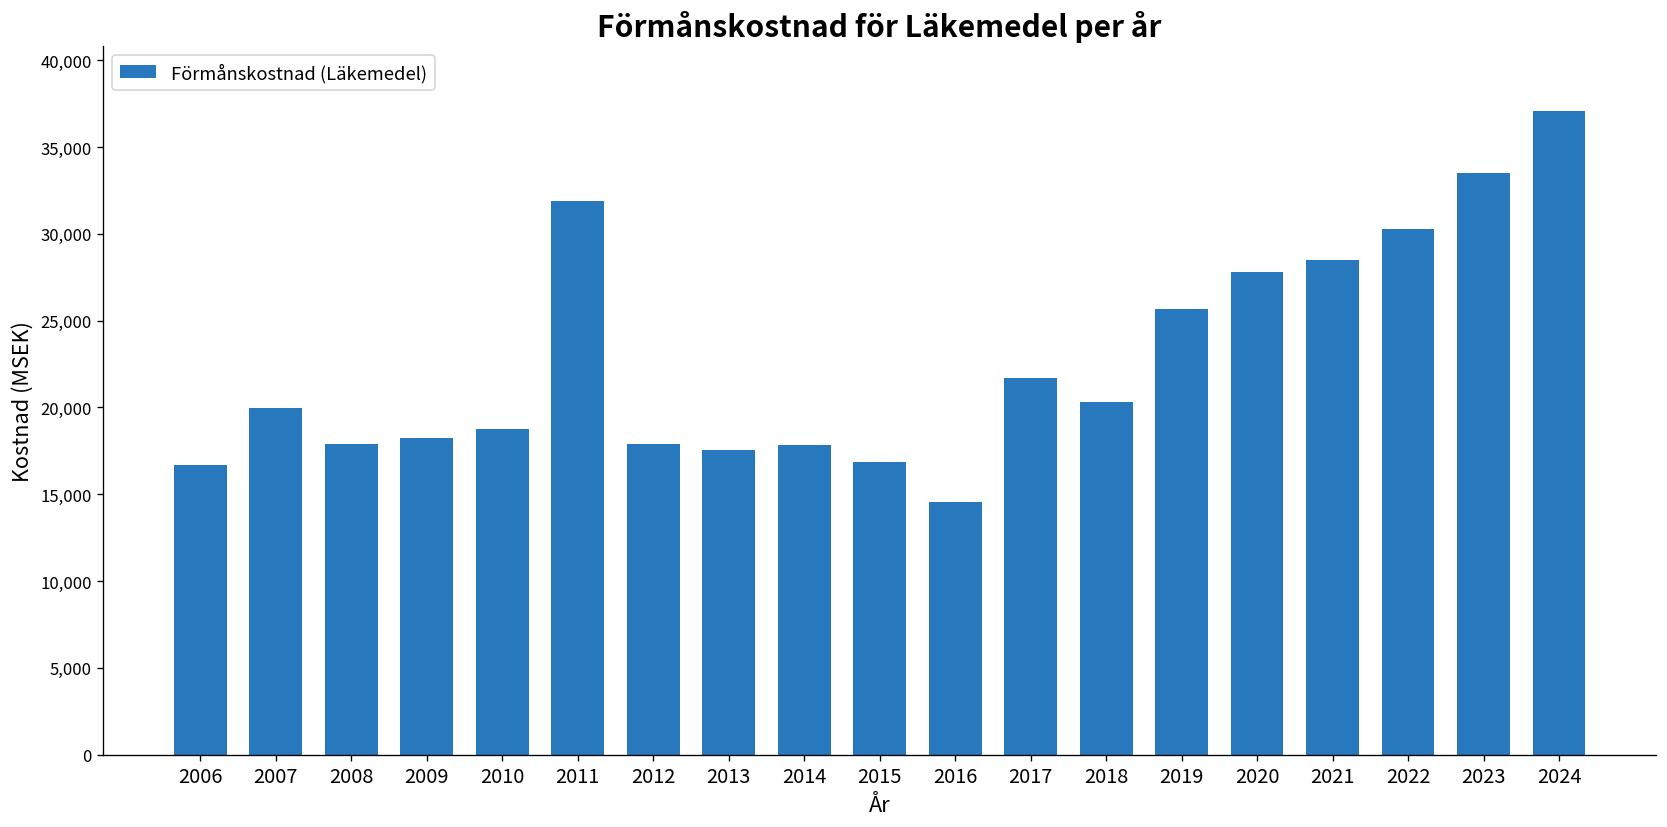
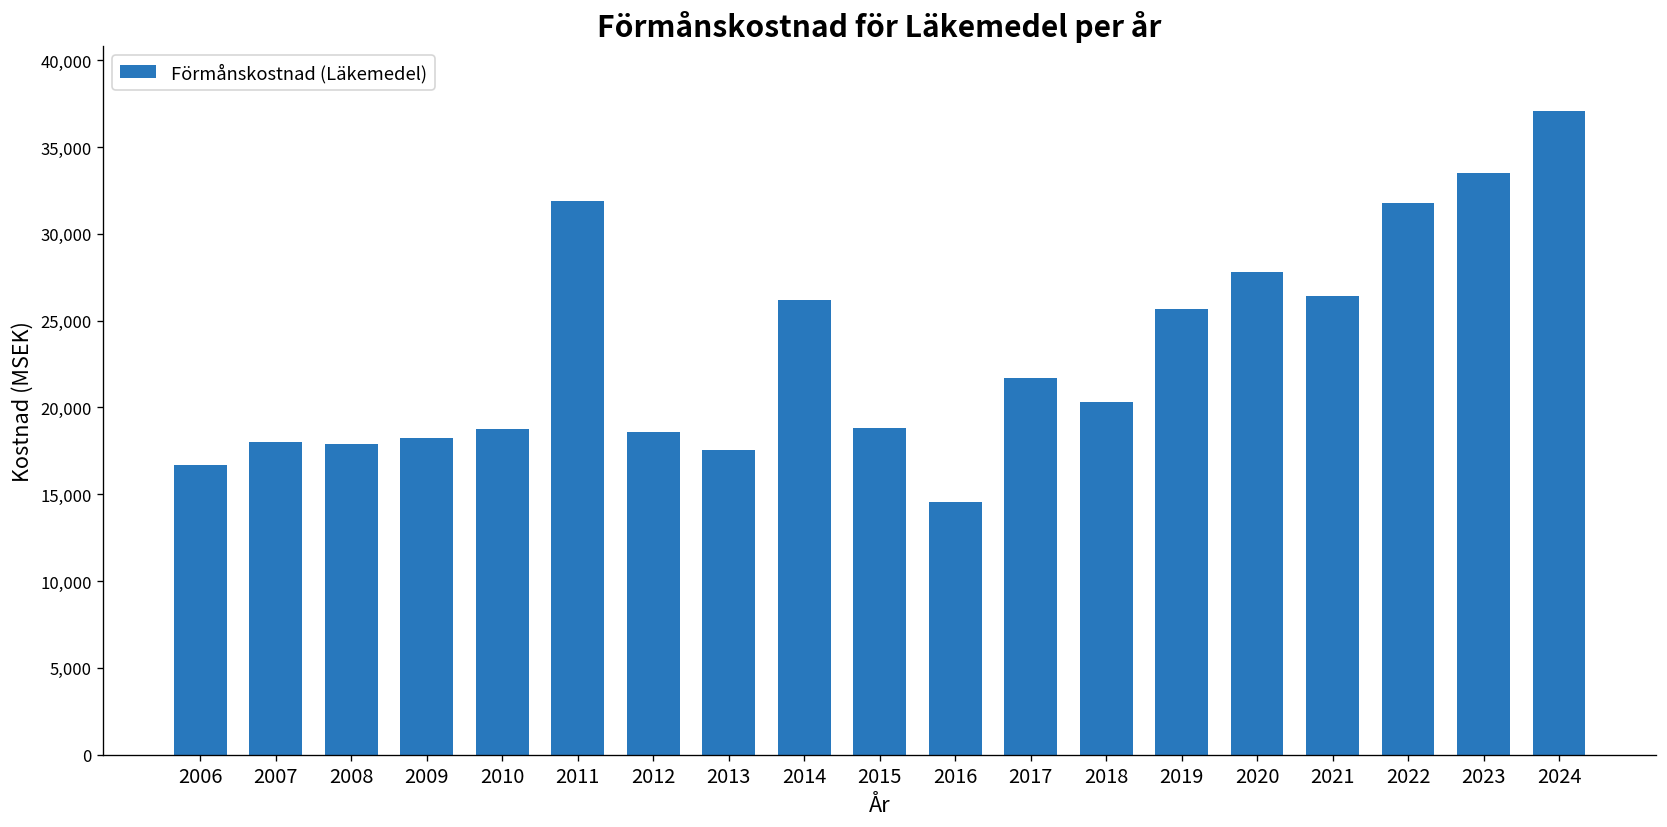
2007: 20,000 -> 18,000
2012: 17,900 -> 18,600
2014: 17,900 -> 26,200
2015: 16,800 -> 18,800
2021: 28,500 -> 26,400
2022: 30,300 -> 31,800
